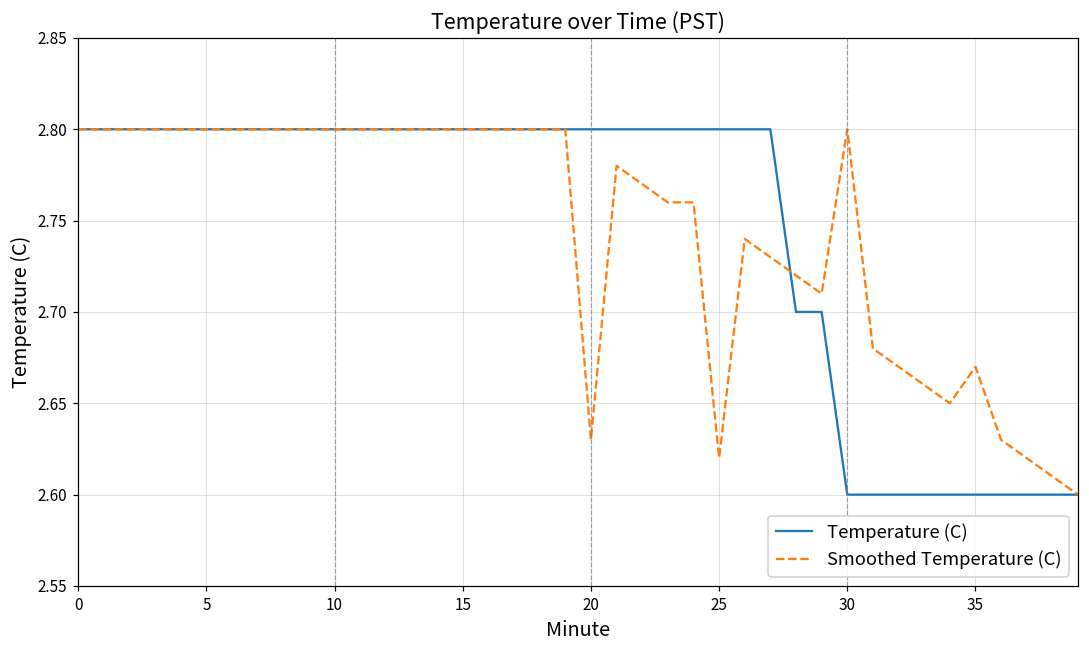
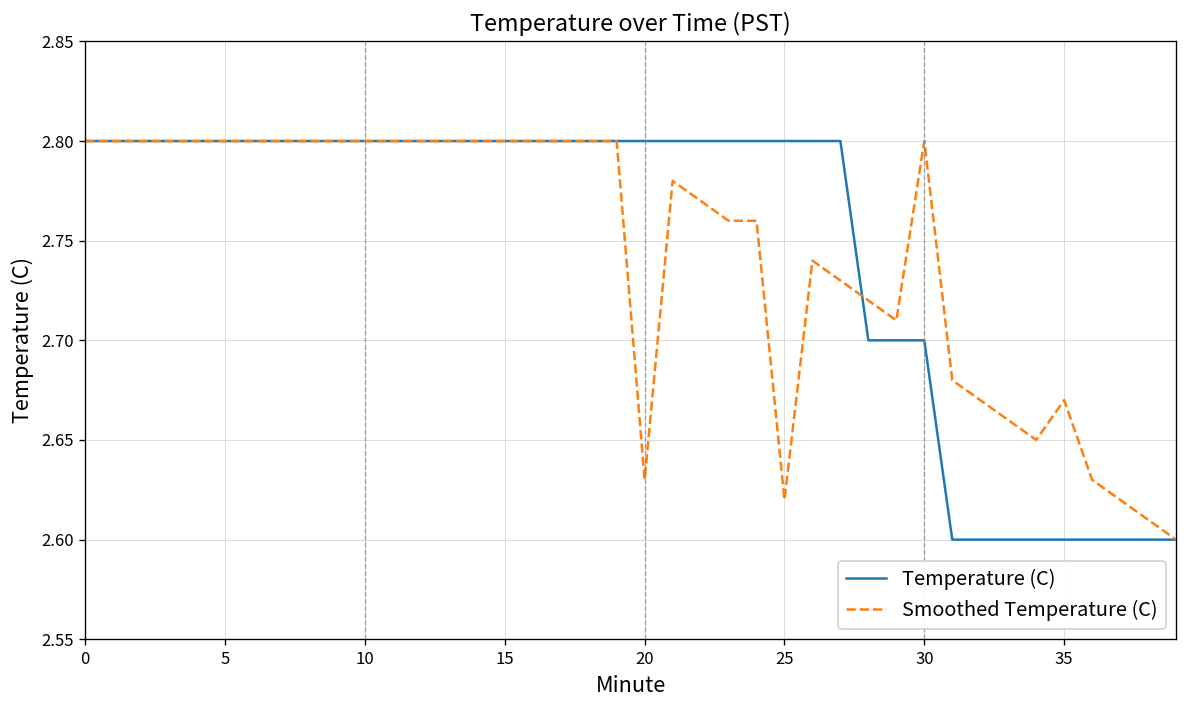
Temperature (C), 30: 2.6 -> 2.7
